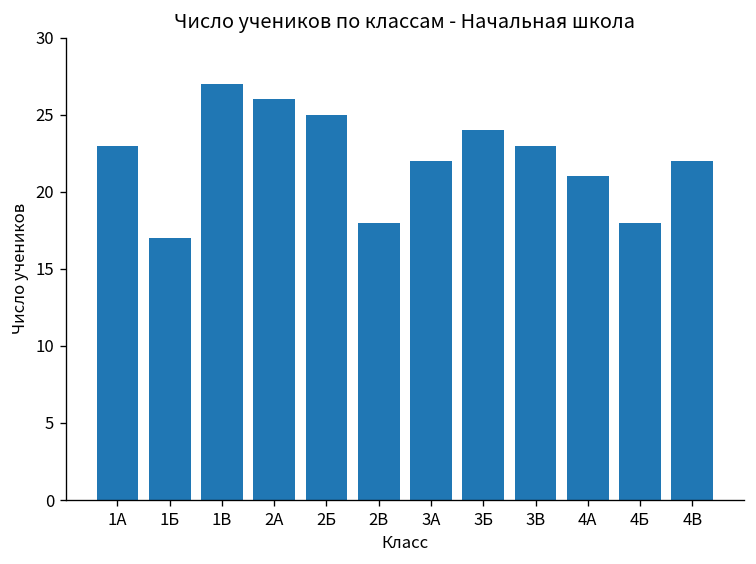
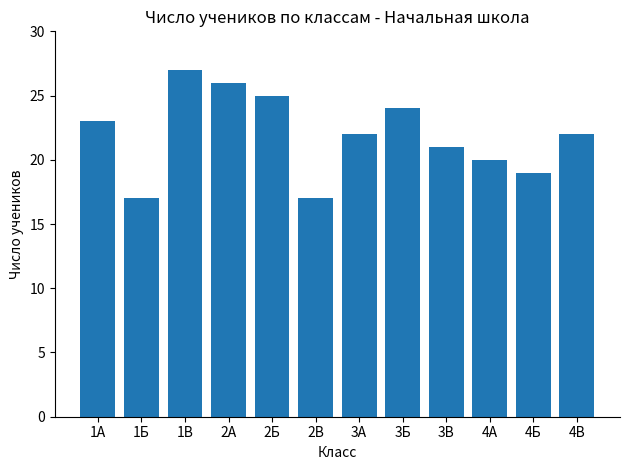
2В: 18 -> 17
3В: 23 -> 21
4А: 21 -> 20
4Б: 18 -> 19
